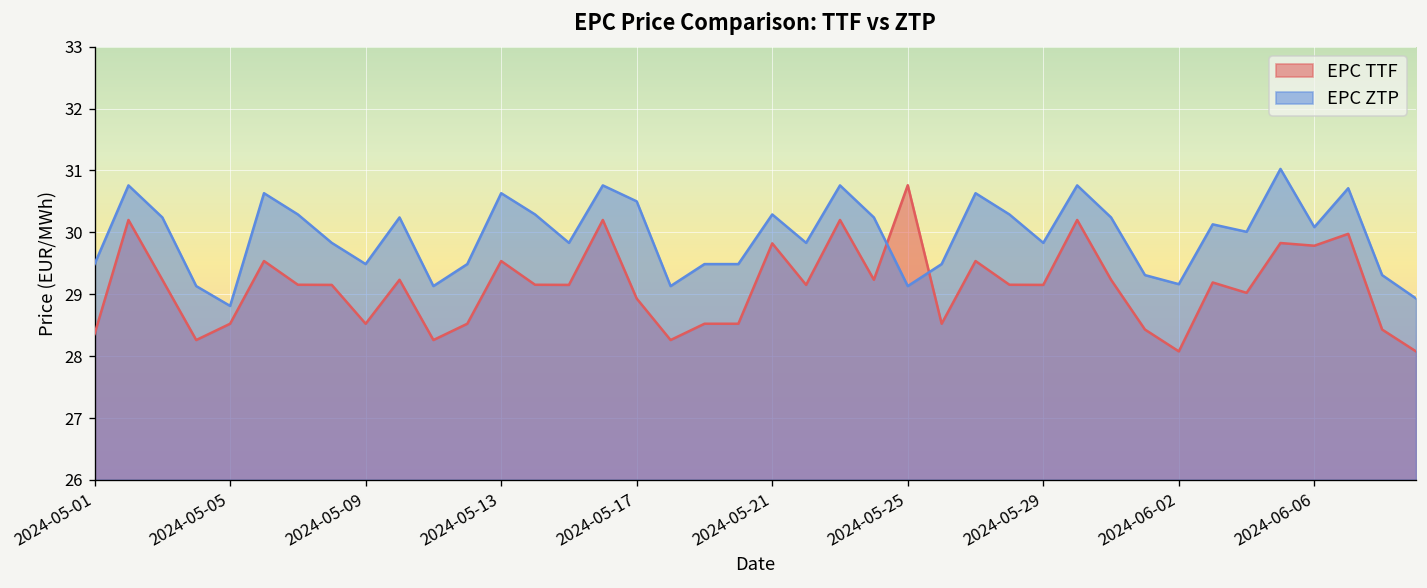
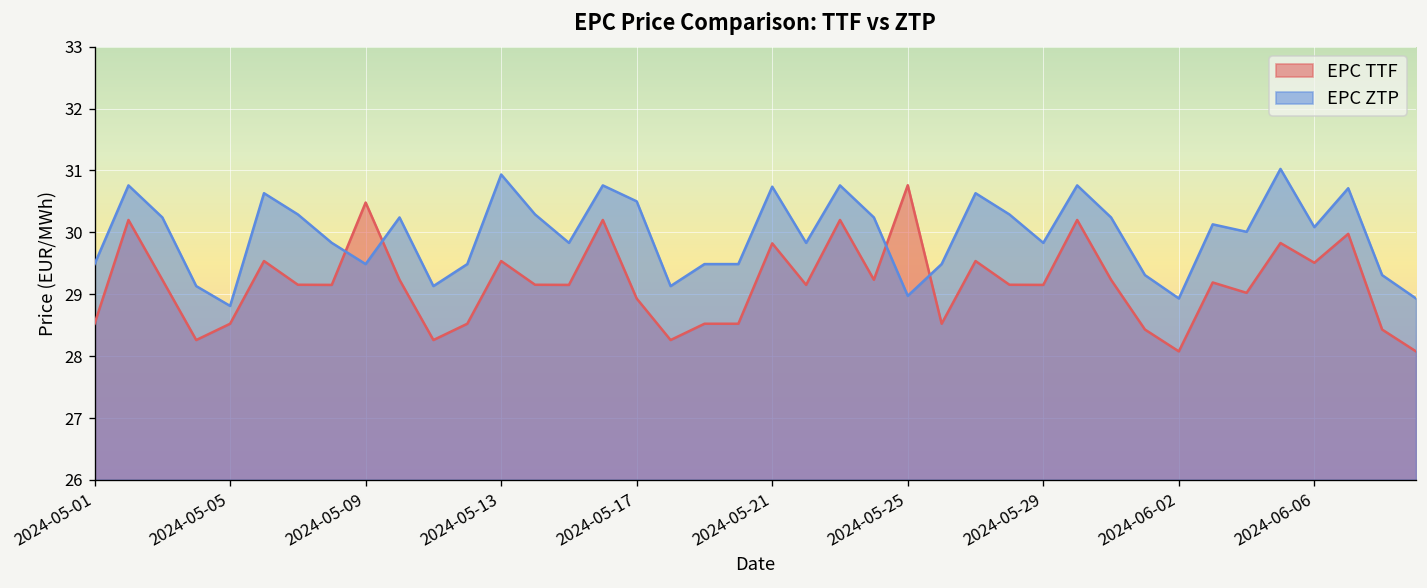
EPC TTF, 2024-05-01: 28.4 -> 28.5
EPC TTF, 2024-05-09: 28.5 -> 30.5
EPC ZTP, 2024-05-13: 30.6 -> 30.9
EPC ZTP, 2024-05-21: 30.3 -> 30.7
EPC ZTP, 2024-05-25: 29.1 -> 29.0
EPC ZTP, 2024-06-02: 29.2 -> 28.9
EPC TTF, 2024-06-06: 29.8 -> 29.5
